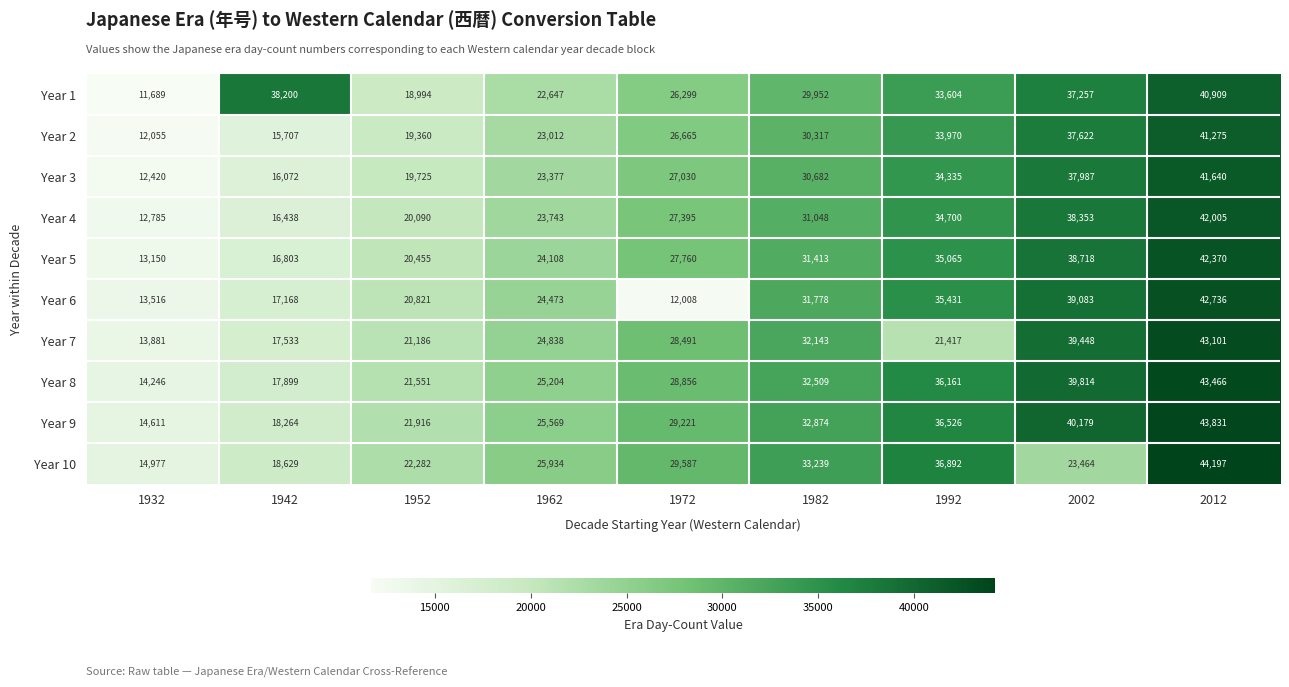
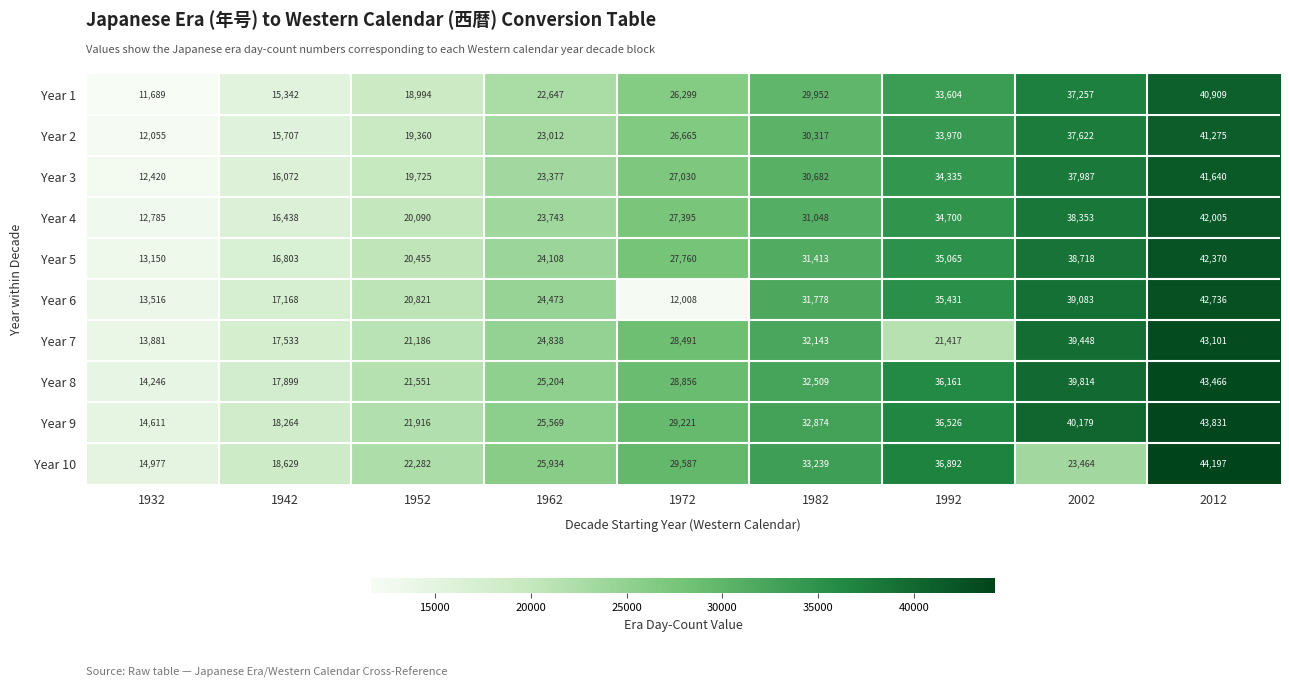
Year 1, 1942: 38,200 -> 15,342
